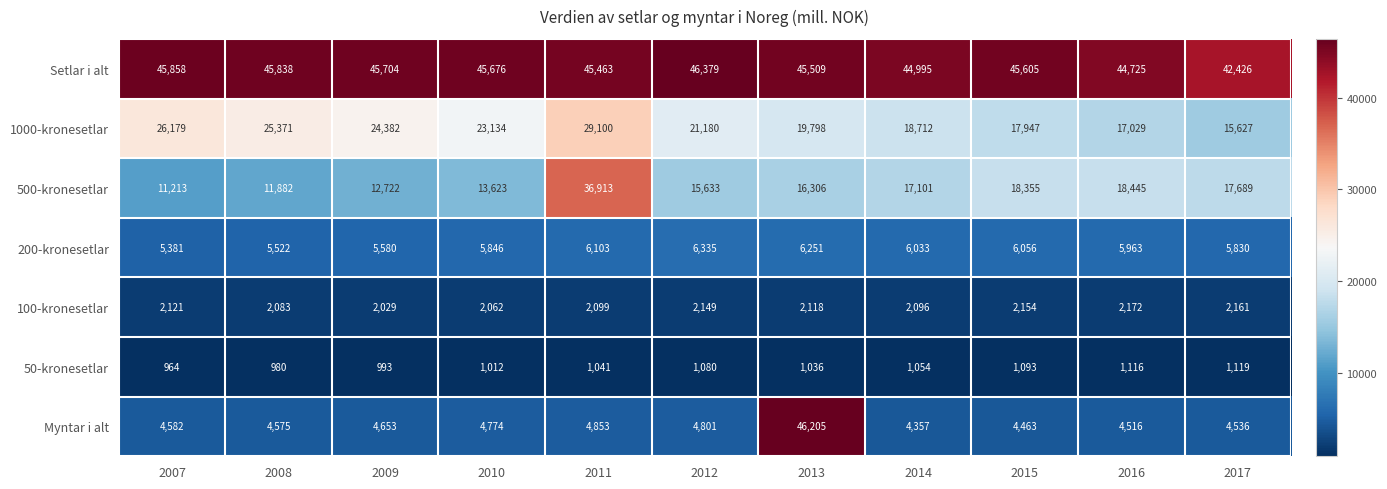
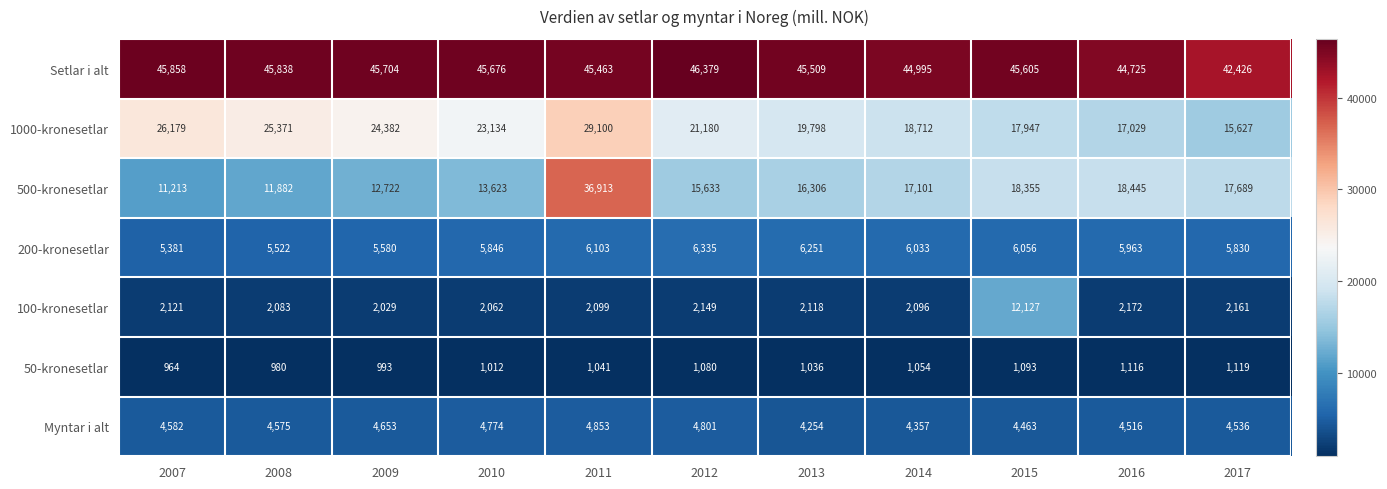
100-kronesetlar, 2015: 2,154 -> 12,127
Myntar i alt, 2013: 46,205 -> 4,254
